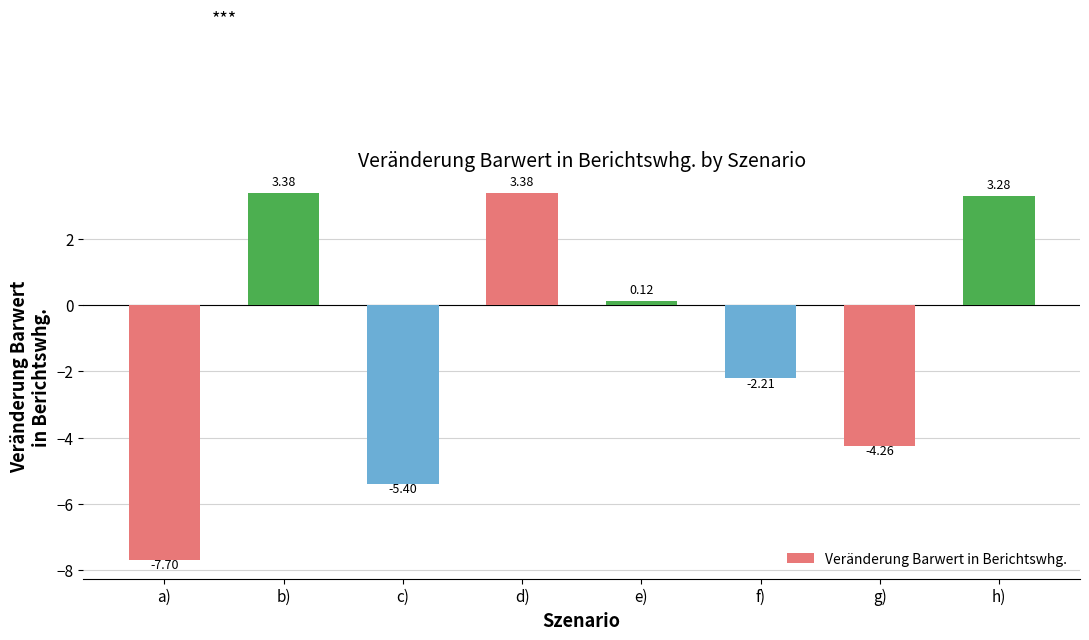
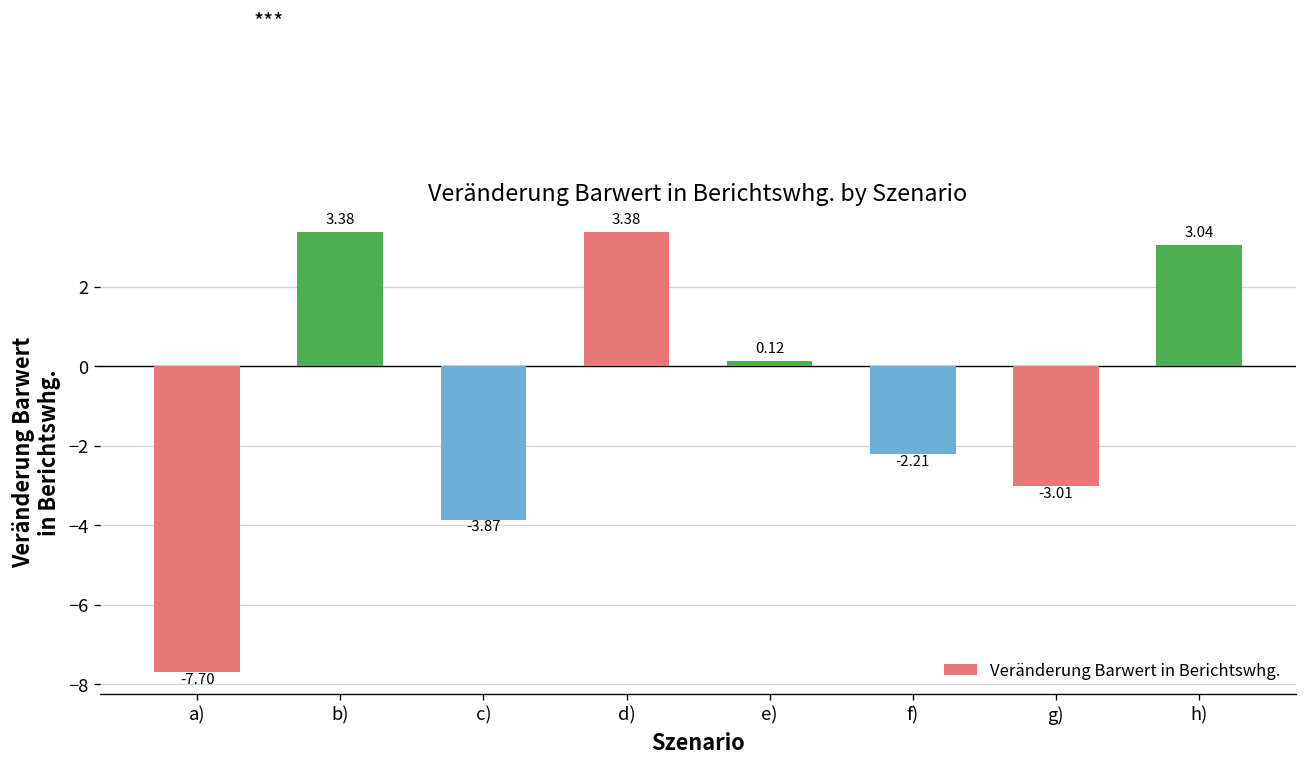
c): -5.40 -> -3.87
g): -4.26 -> -3.01
h): 3.28 -> 3.04
